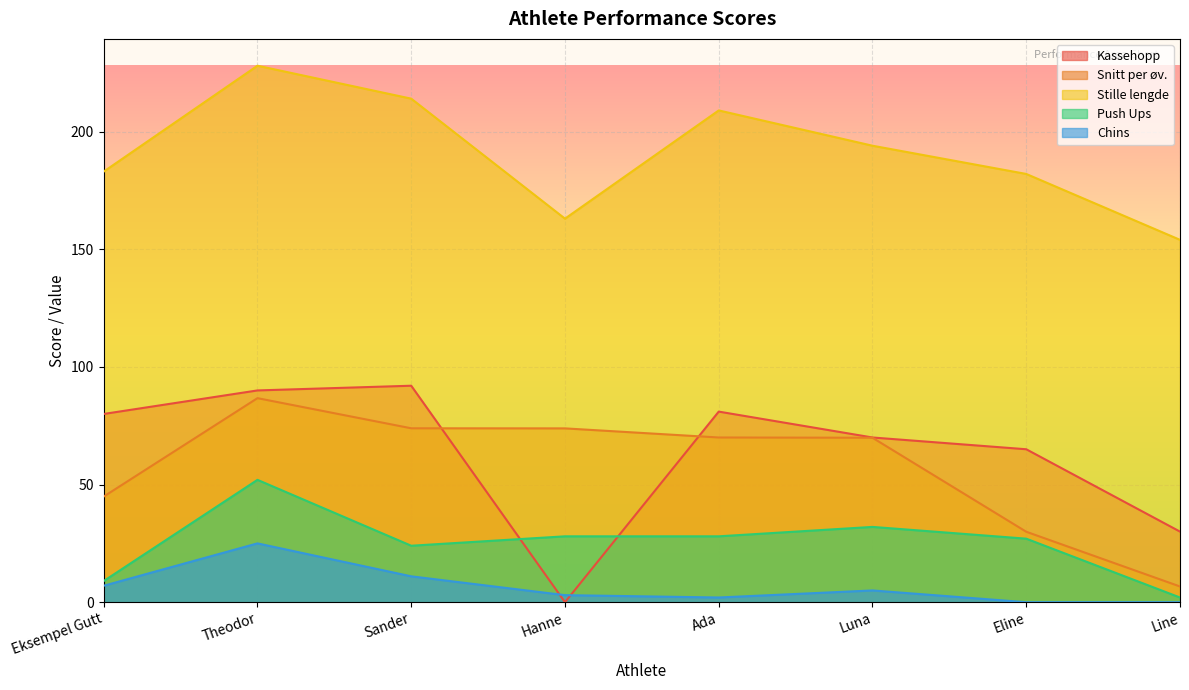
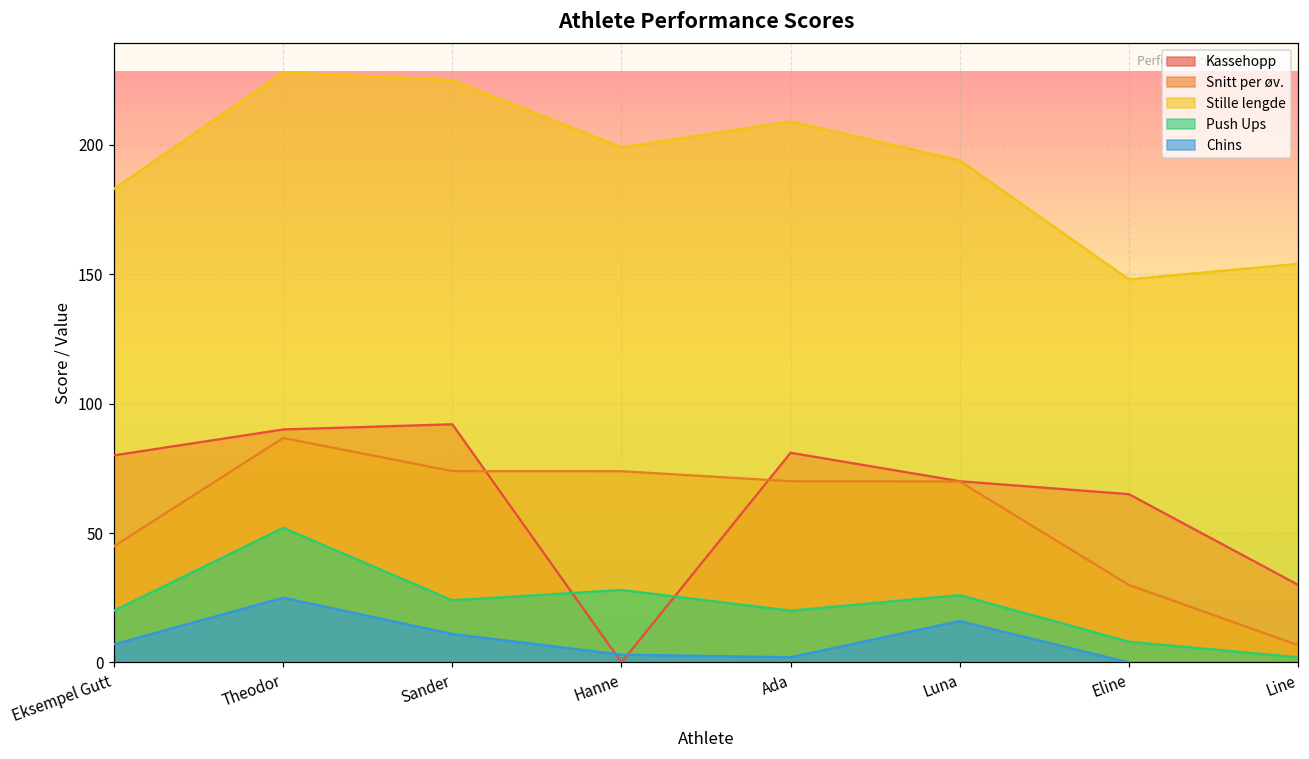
Push Ups, Eksempel Gutt: 9 -> 20
Stille lengde, Sander: 214 -> 225
Stille lengde, Hanne: 163 -> 199
Push Ups, Ada: 28 -> 20
Push Ups, Luna: 32 -> 26
Chins, Luna: 5 -> 16
Stille lengde, Eline: 182 -> 148
Push Ups, Eline: 27 -> 8
